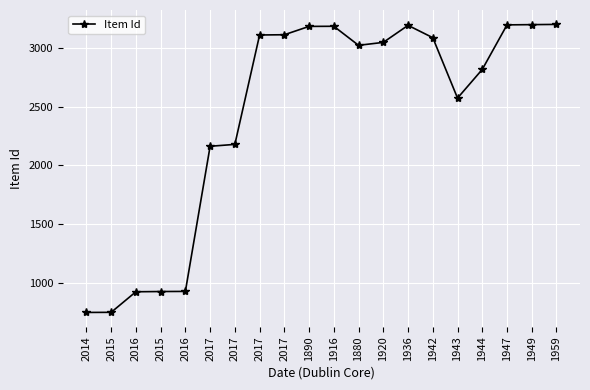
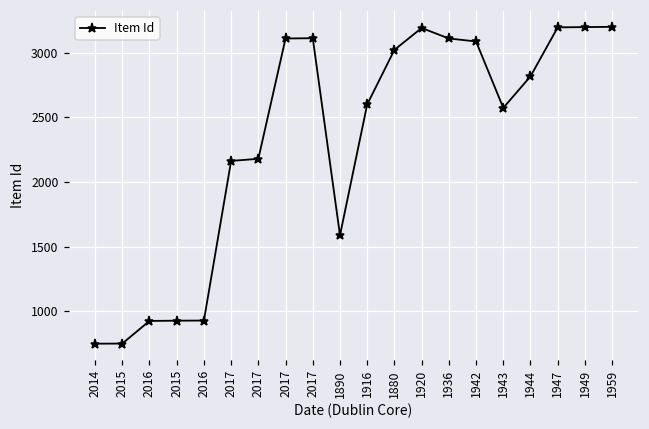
1890: 3180 -> 1590
1916: 3180 -> 2600
1920: 3050 -> 3190
1936: 3190 -> 3110
